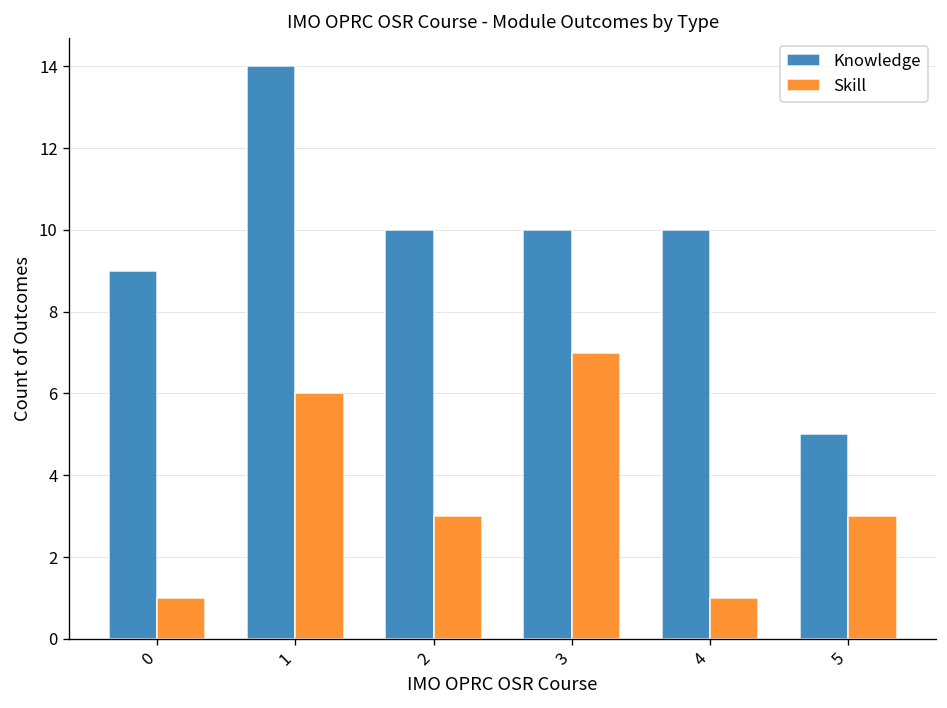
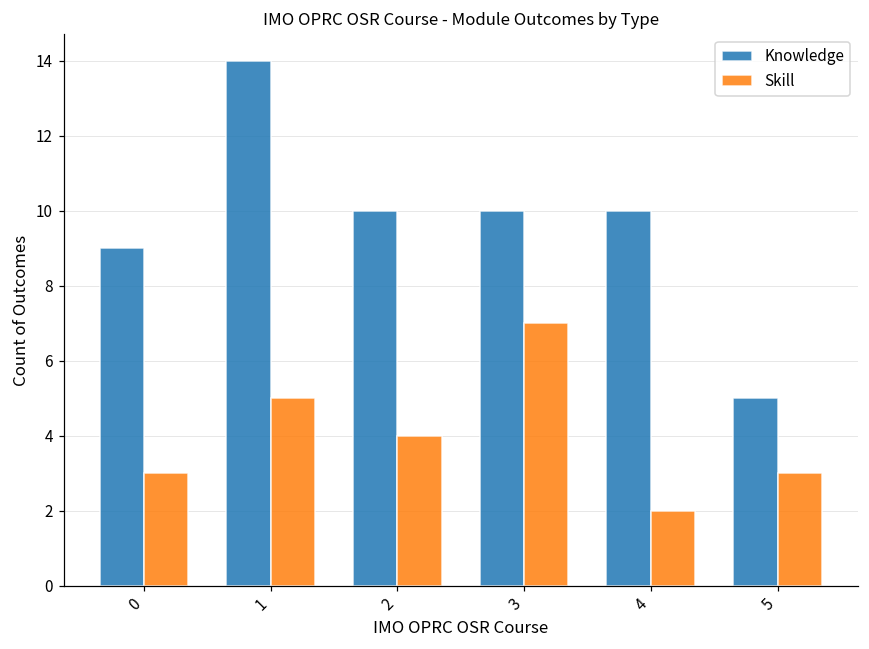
Skill, 0: 1 -> 3
Skill, 1: 6 -> 5
Skill, 2: 3 -> 4
Skill, 4: 1 -> 2
